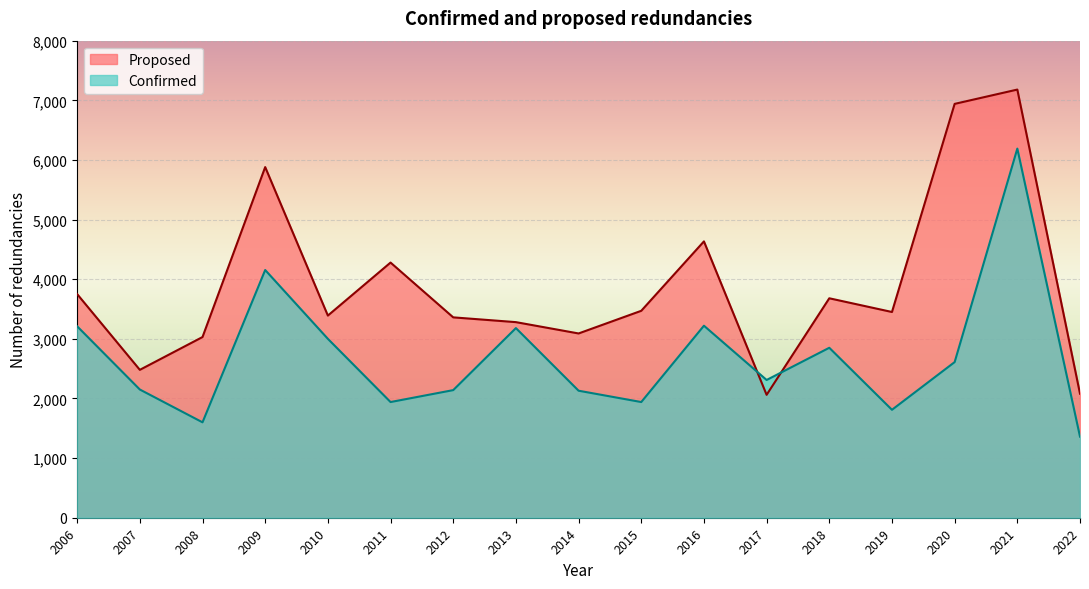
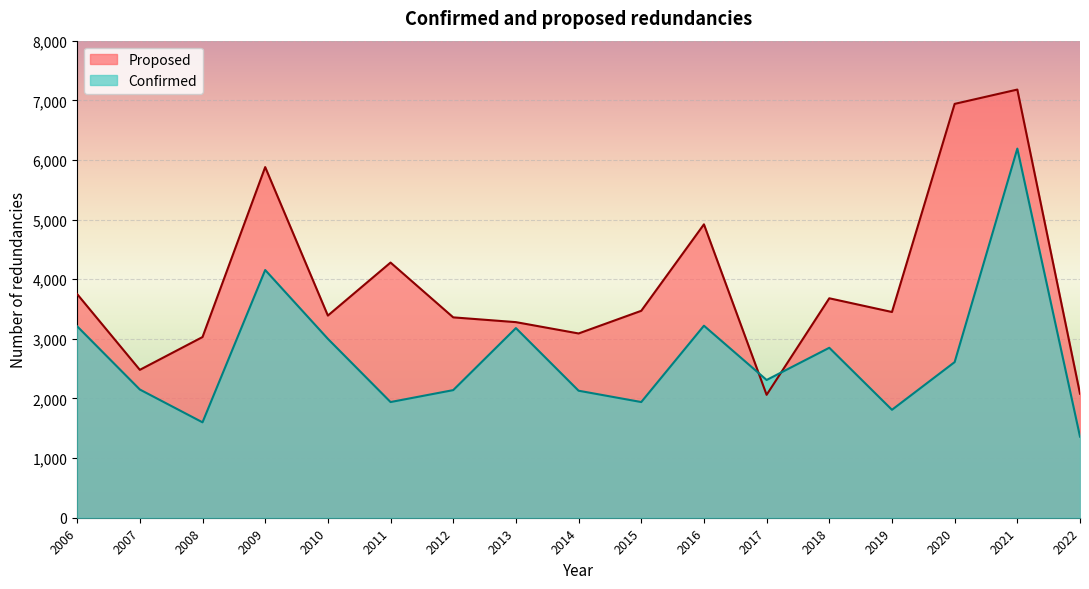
Proposed, 2016: 4,600 -> 4,900
